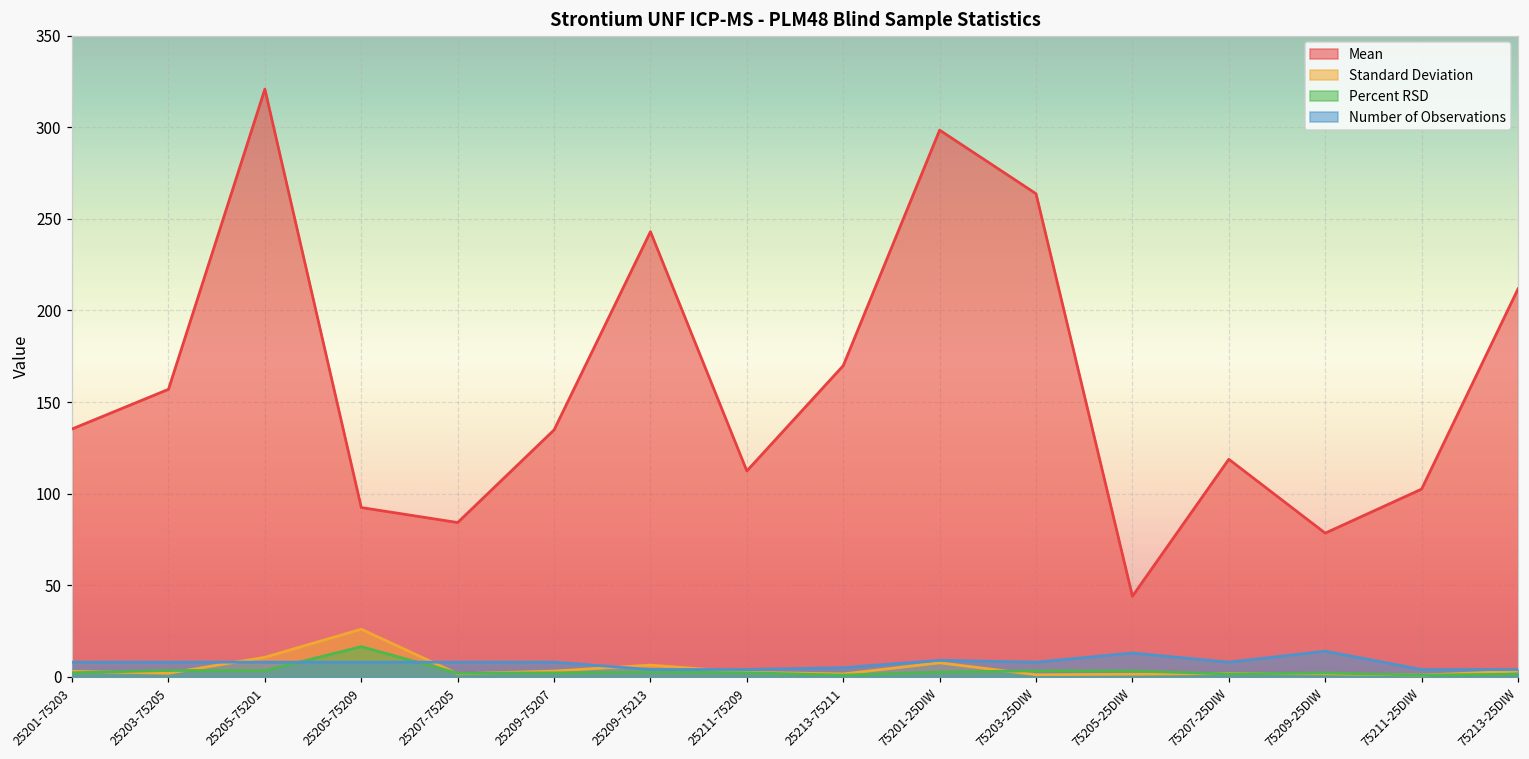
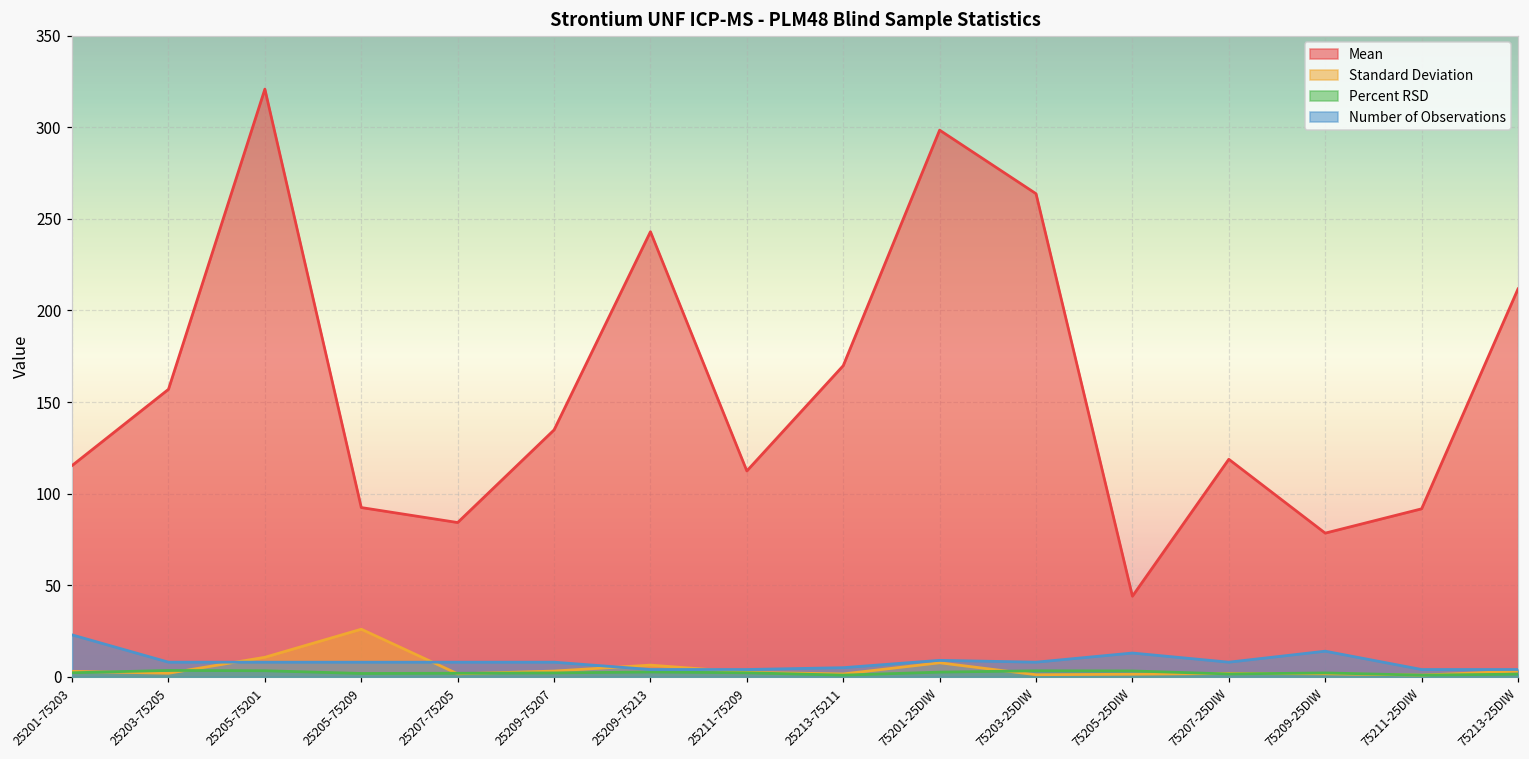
Mean, 25201-75203: 135 -> 115
Number of Observations, 25201-75203: 8 -> 23
Percent RSD, 25205-75209: 16 -> 2
Mean, 75211-25DIW: 102 -> 92
